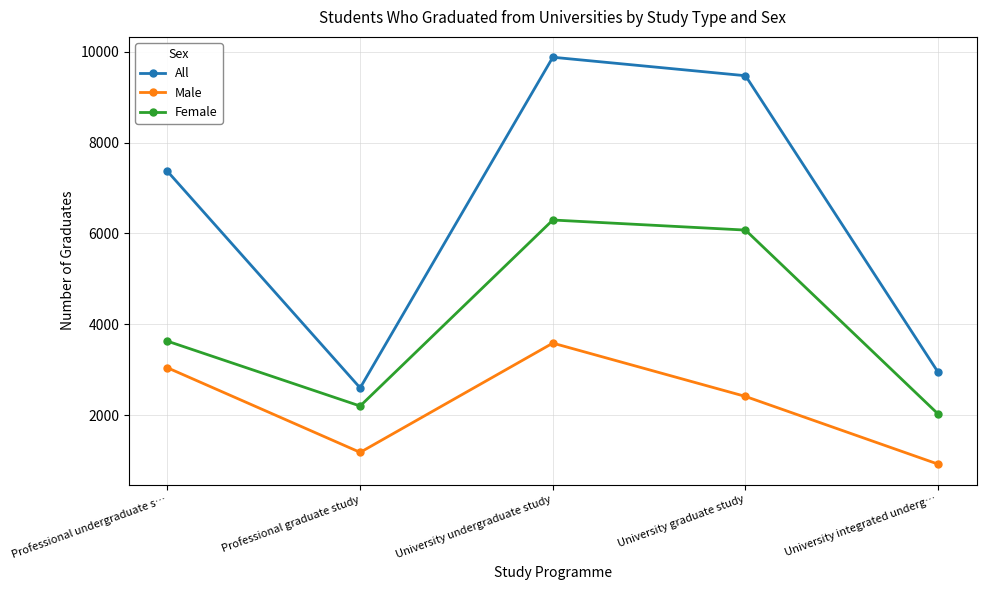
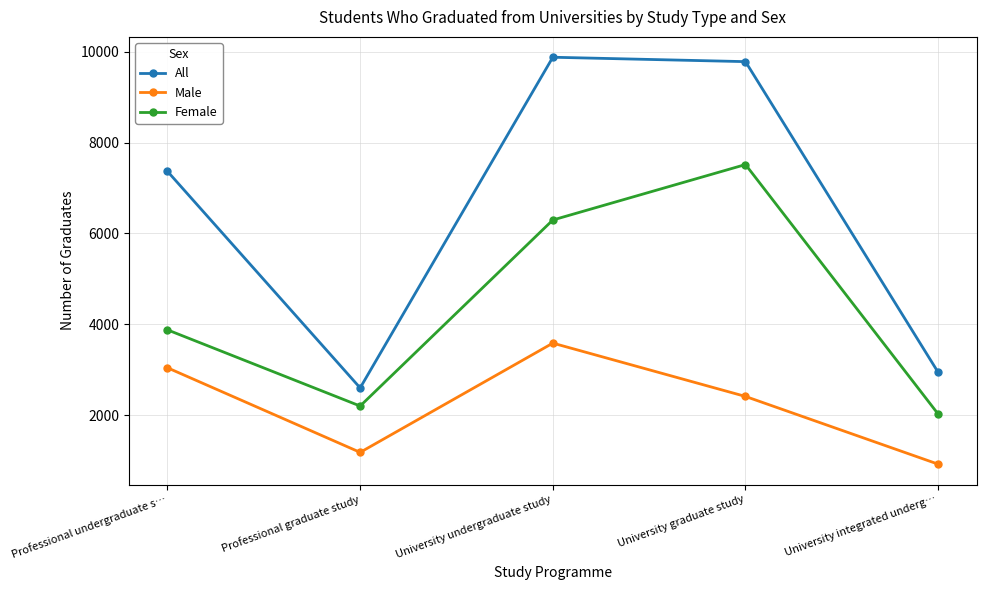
Female, Professional undergraduate s…: 3600 -> 3900
All, University graduate study: 9500 -> 9800
Female, University graduate study: 6100 -> 7500
